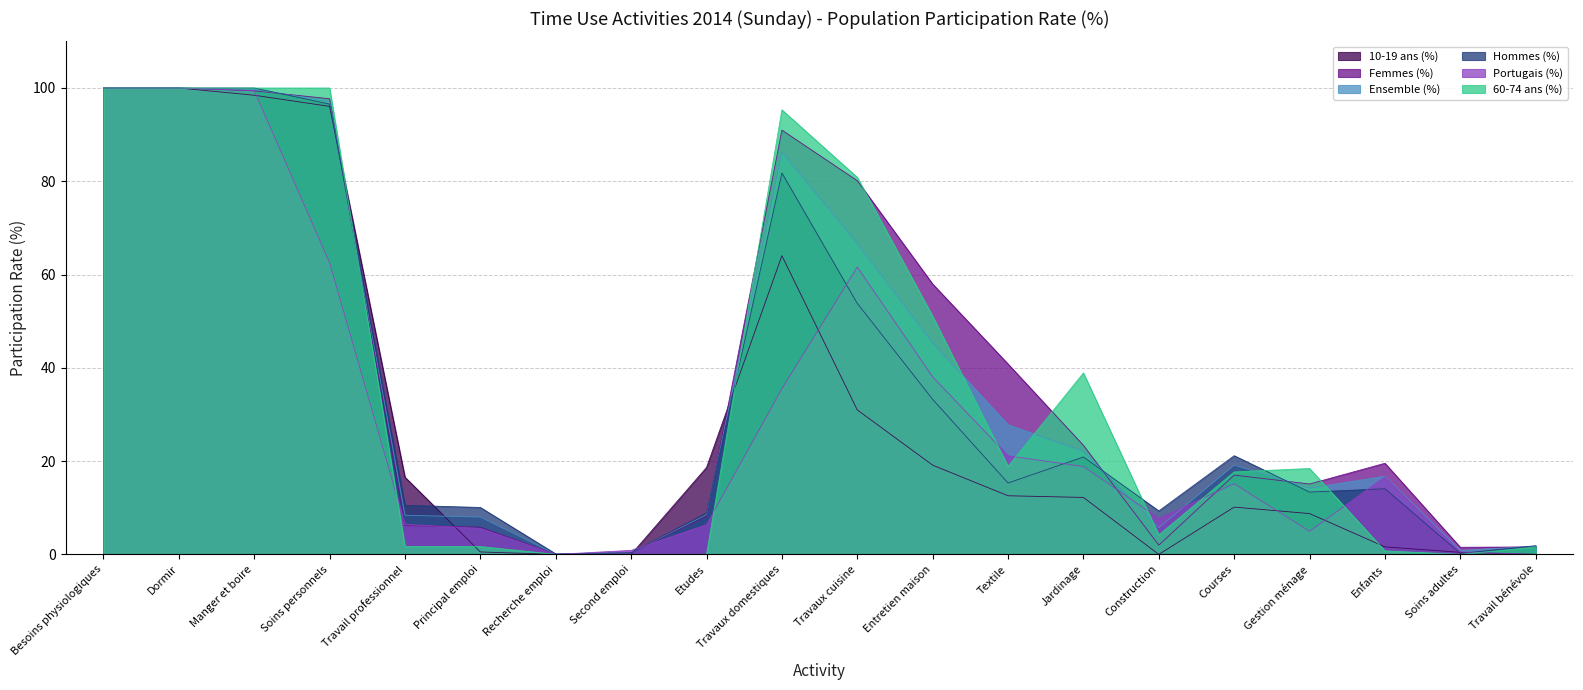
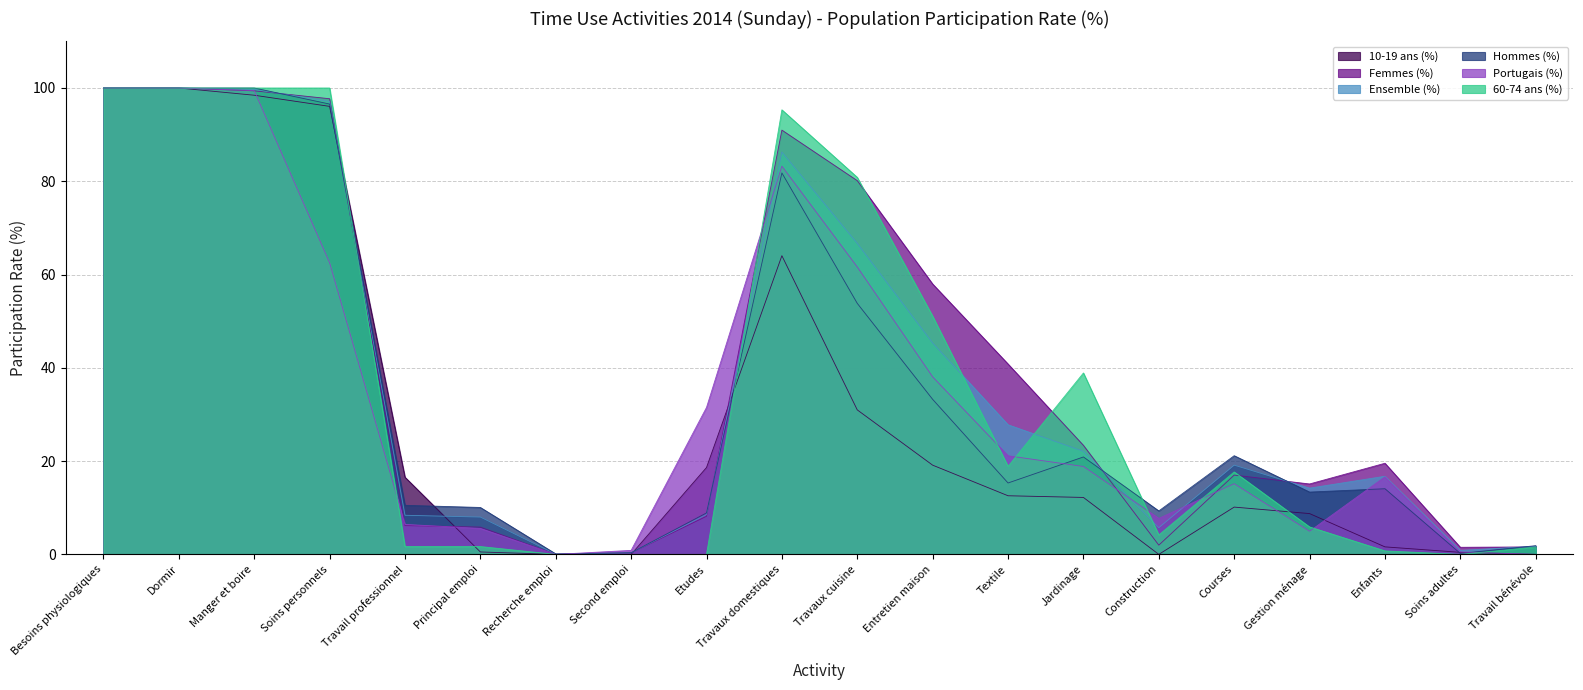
Portugais (%), Etudes: 6 -> 32
Portugais (%), Travaux domestiques: 36 -> 83
60-74 ans (%), Gestion ménage: 18 -> 6
